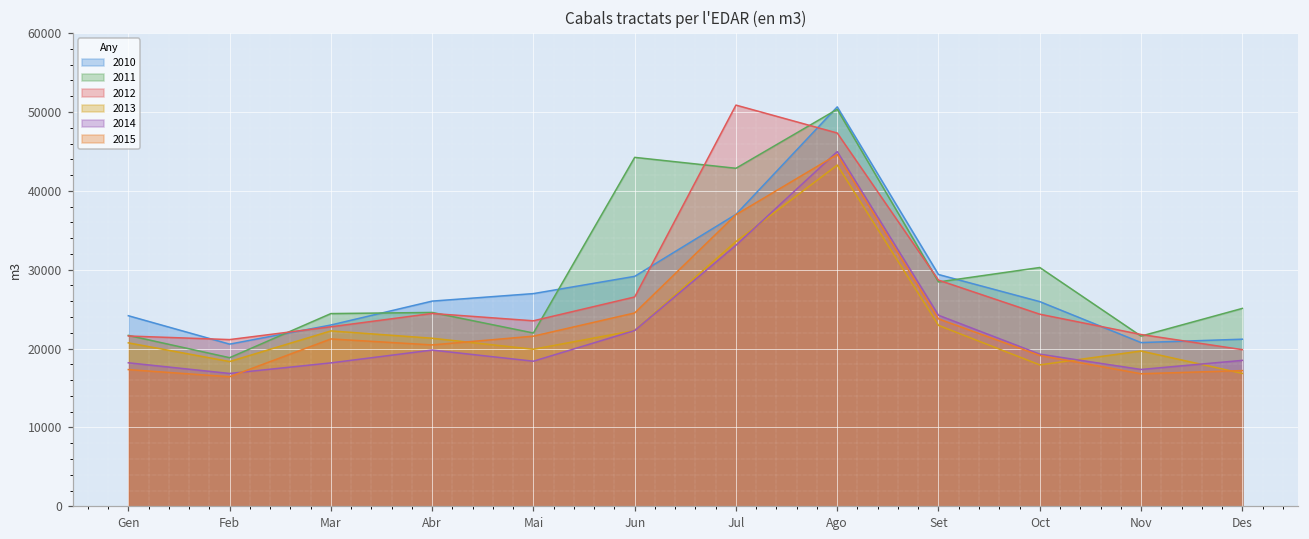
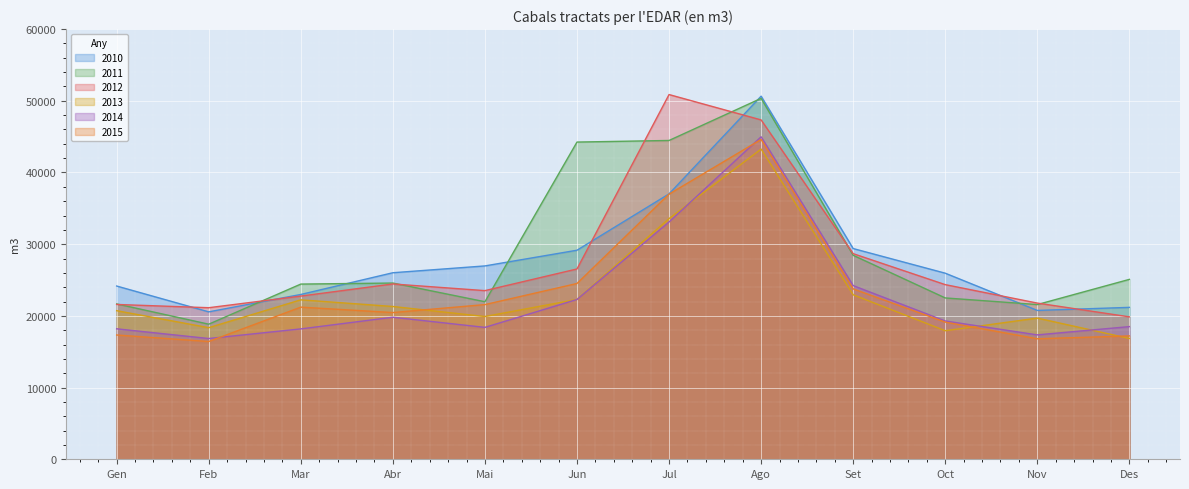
2011, Jul: 43000 -> 44000
2011, Oct: 30000 -> 23000
